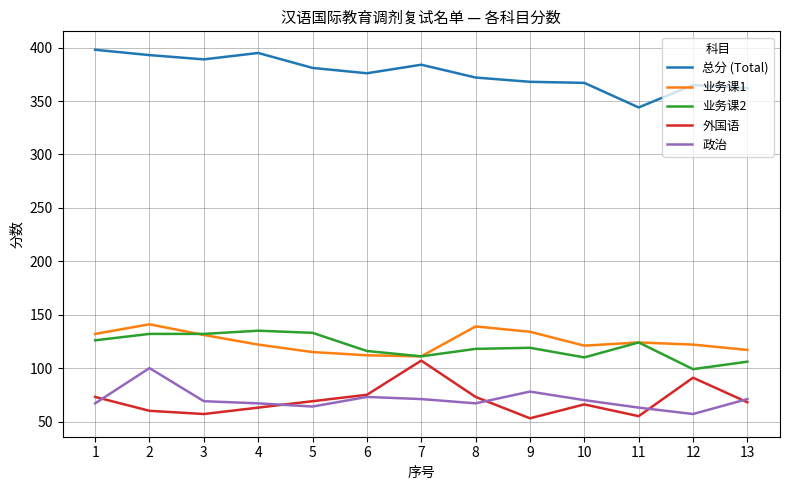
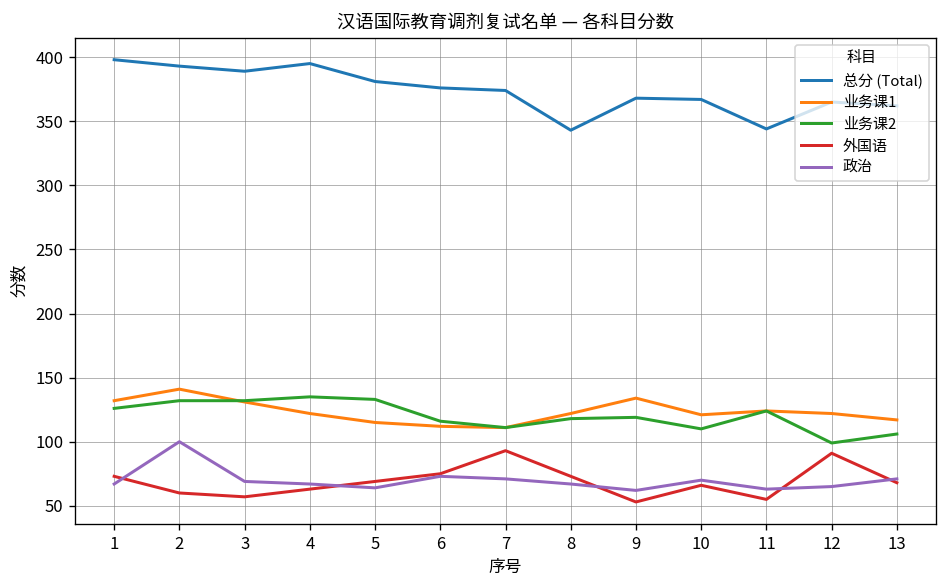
总分 (Total), 7: 384 -> 374
外国语, 7: 107 -> 93
总分 (Total), 8: 372 -> 343
业务课1, 8: 139 -> 122
政治, 9: 78 -> 62
政治, 12: 57 -> 65
